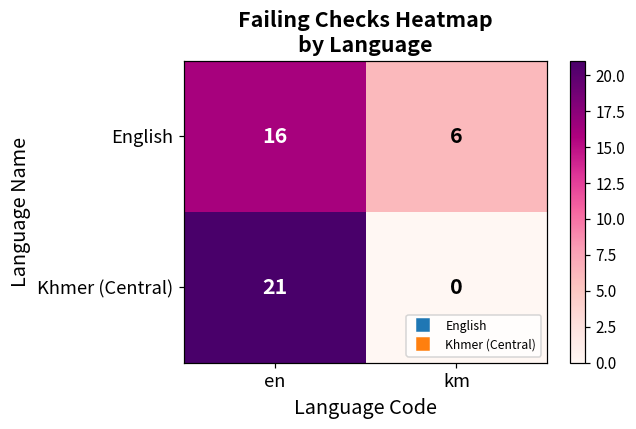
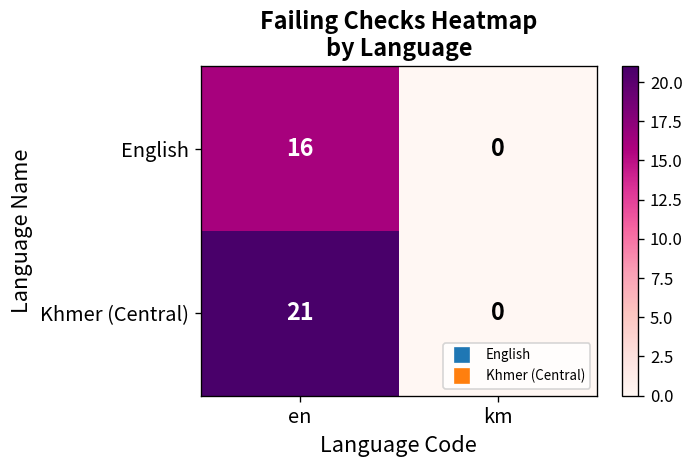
English, km: 6 -> 0
